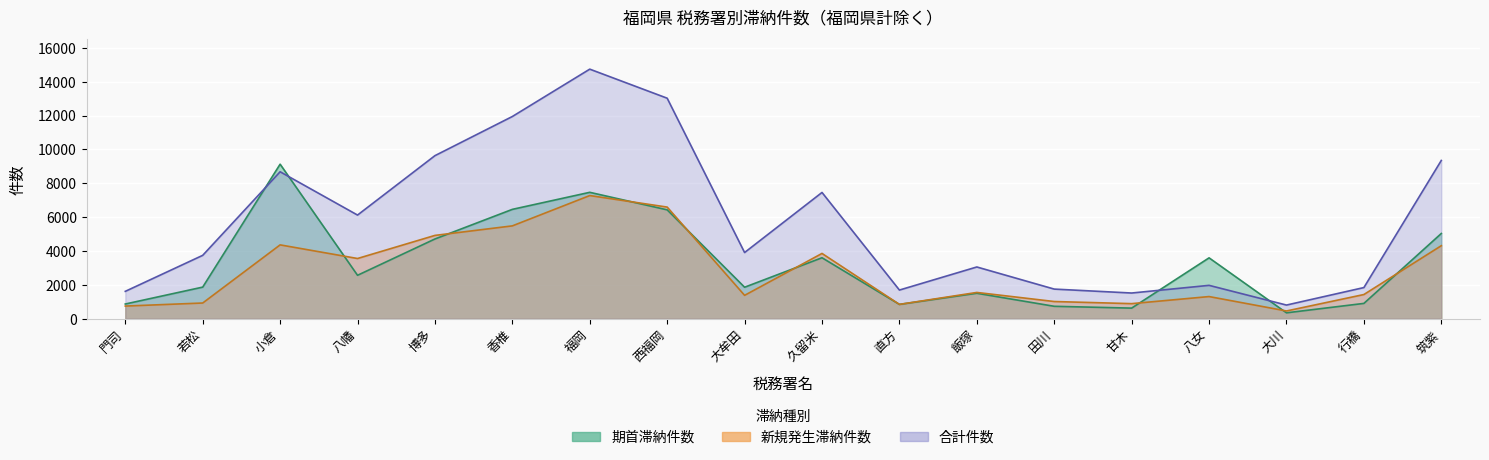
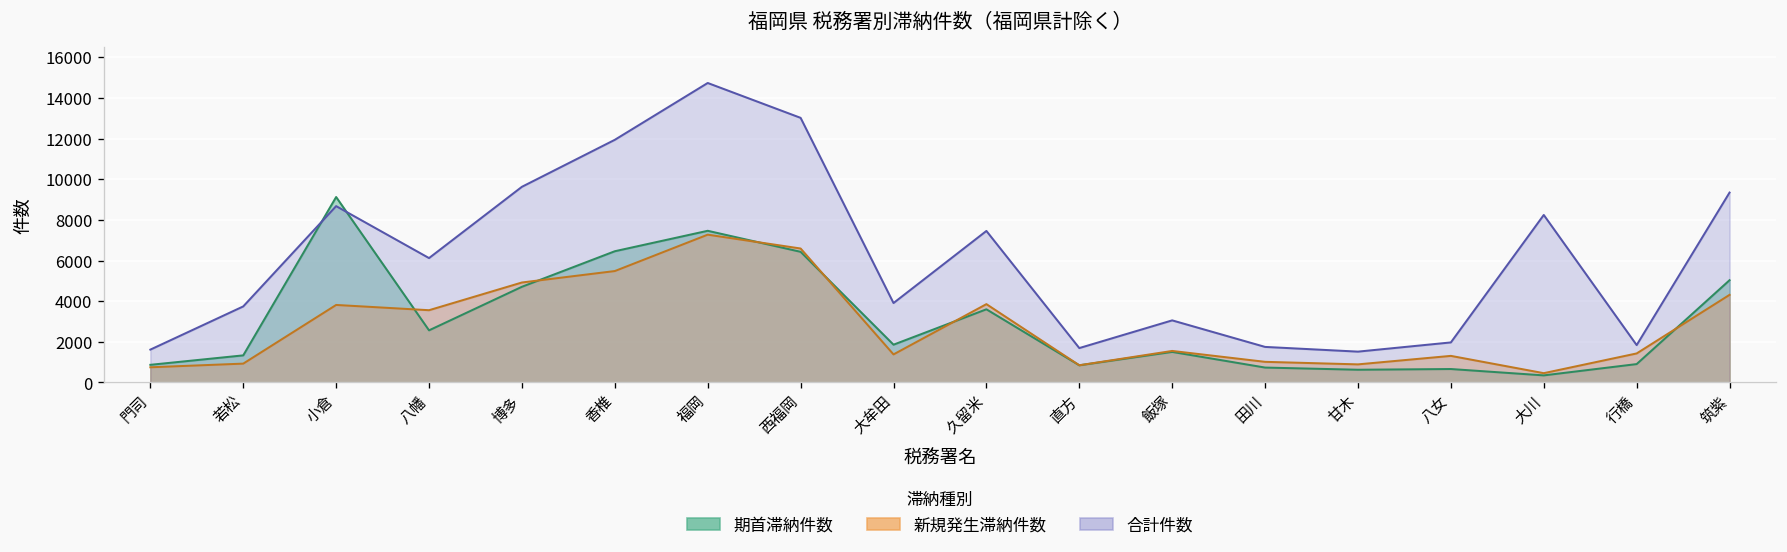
期首滞納件数, 若松: 1900 -> 1300
新規発生滞納件数, 小倉: 4400 -> 3800
期首滞納件数, 八女: 3600 -> 700
合計件数, 大川: 800 -> 8200
